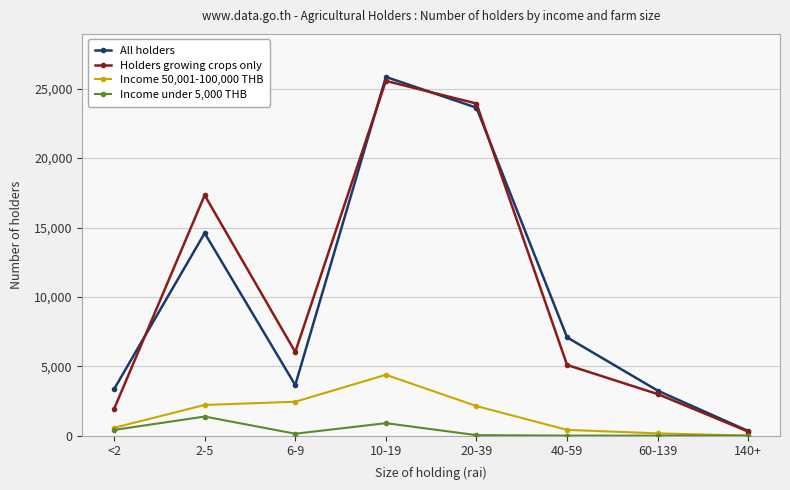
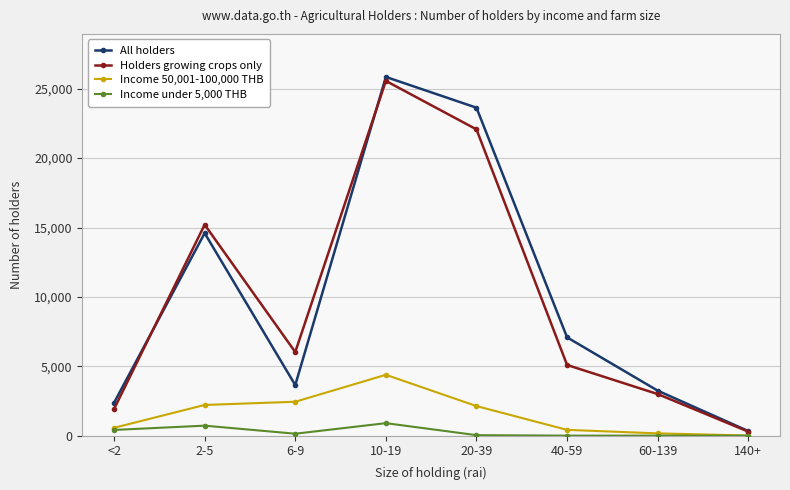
All holders, <2: 3,300 -> 2,400
Holders growing crops only, 2-5: 17,300 -> 15,200
Income under 5,000 THB, 2-5: 1,400 -> 700
Holders growing crops only, 20-39: 23,900 -> 22,100
